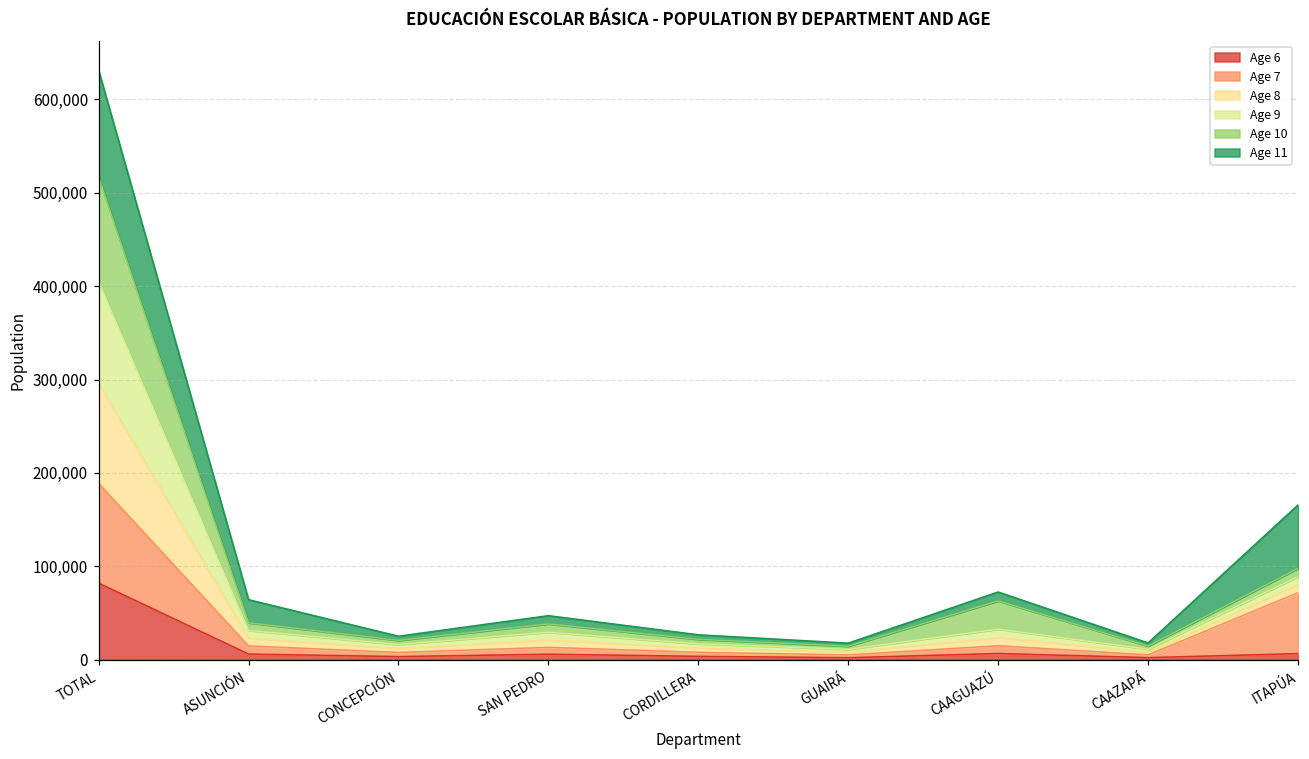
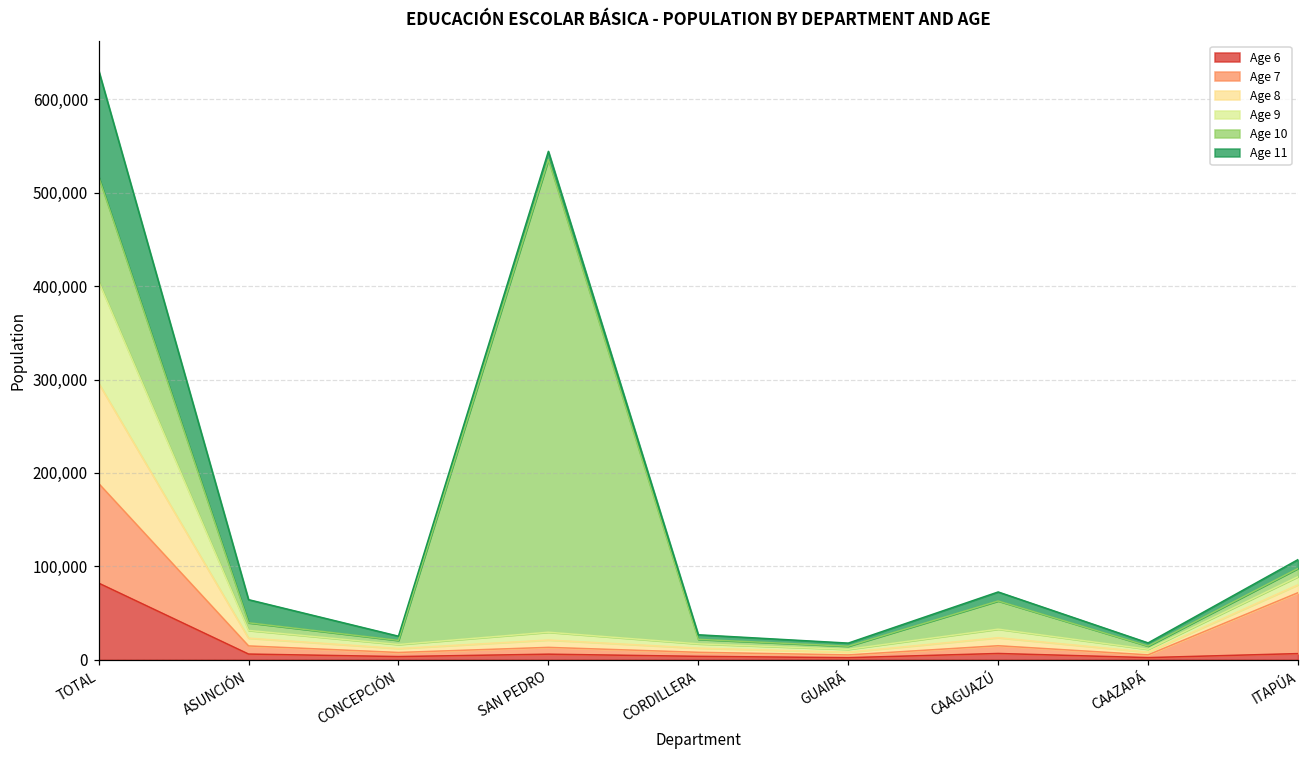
Age 10, SAN PEDRO: 10,000 -> 510,000
Age 11, ITAPÚA: 70,000 -> 10,000
